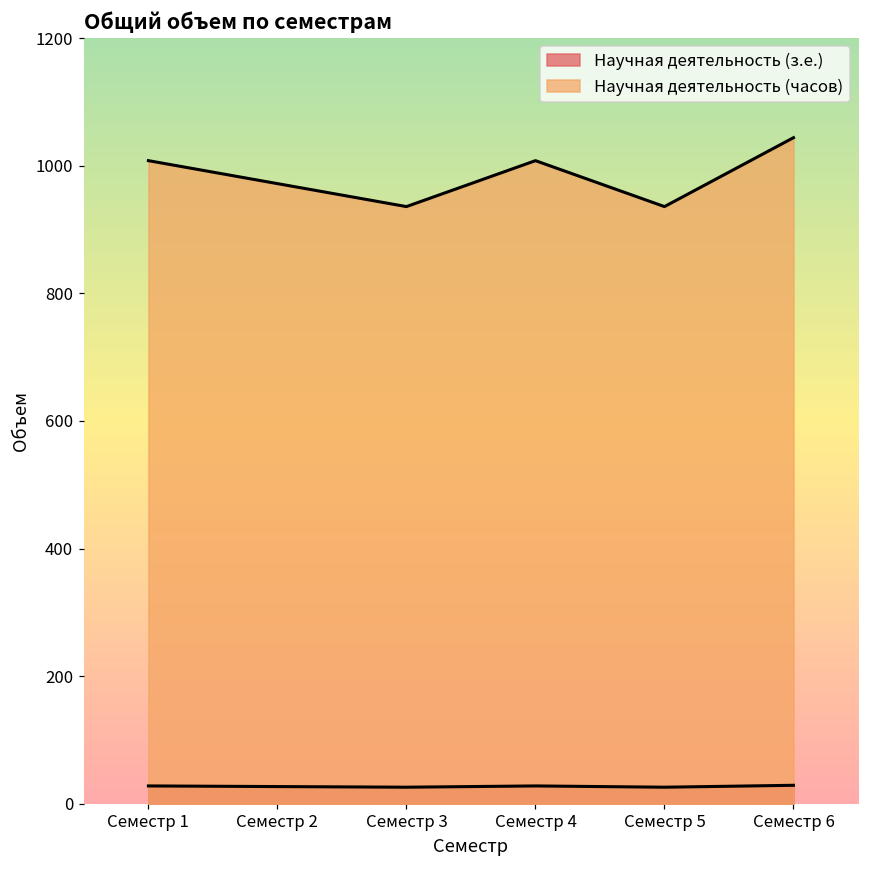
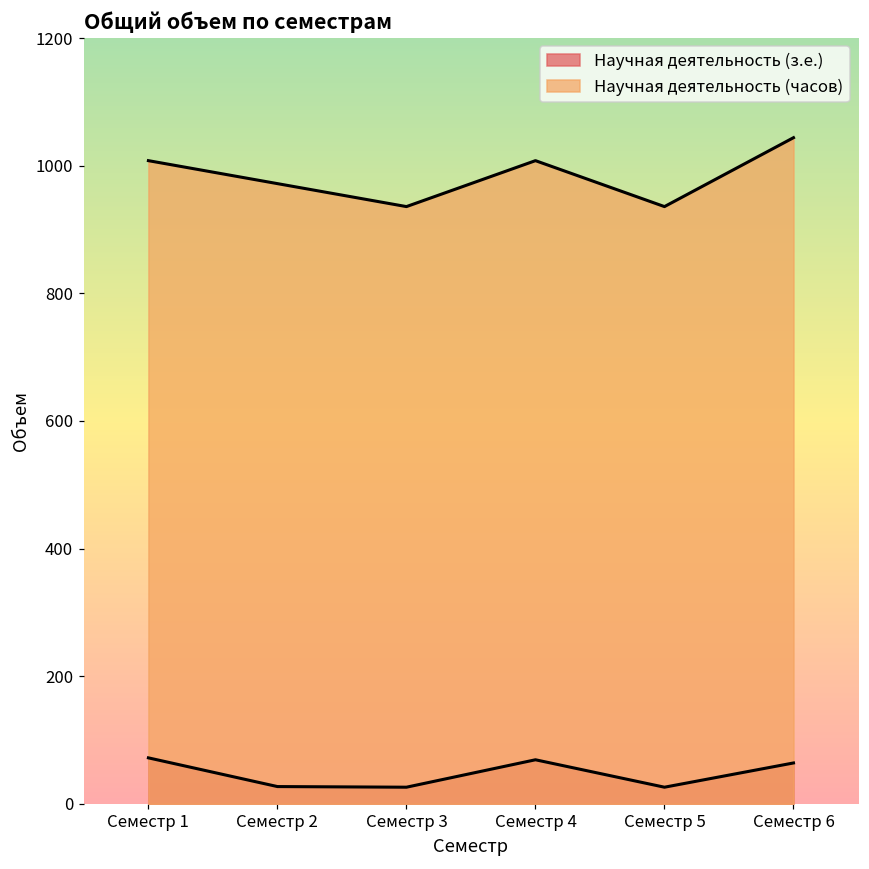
Научная деятельность (з.е.), Семестр 1: 30 -> 70
Научная деятельность (з.е.), Семестр 4: 30 -> 70
Научная деятельность (з.е.), Семестр 6: 30 -> 60
